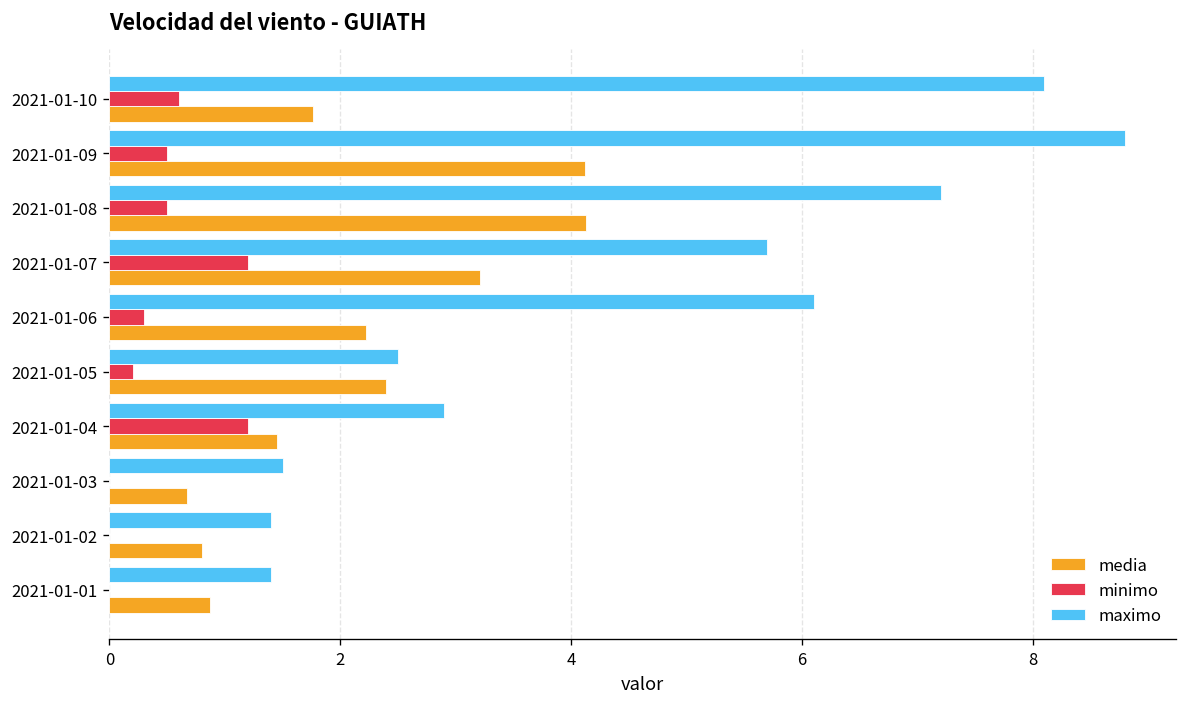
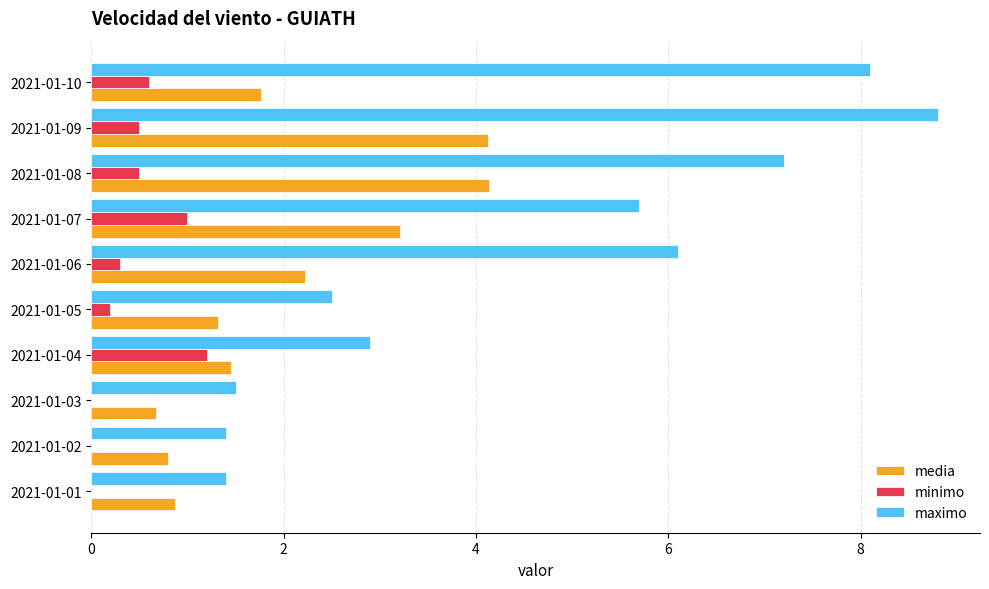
minimo, 2021-01-07: 1.2 -> 1.0
media, 2021-01-05: 2.4 -> 1.3
